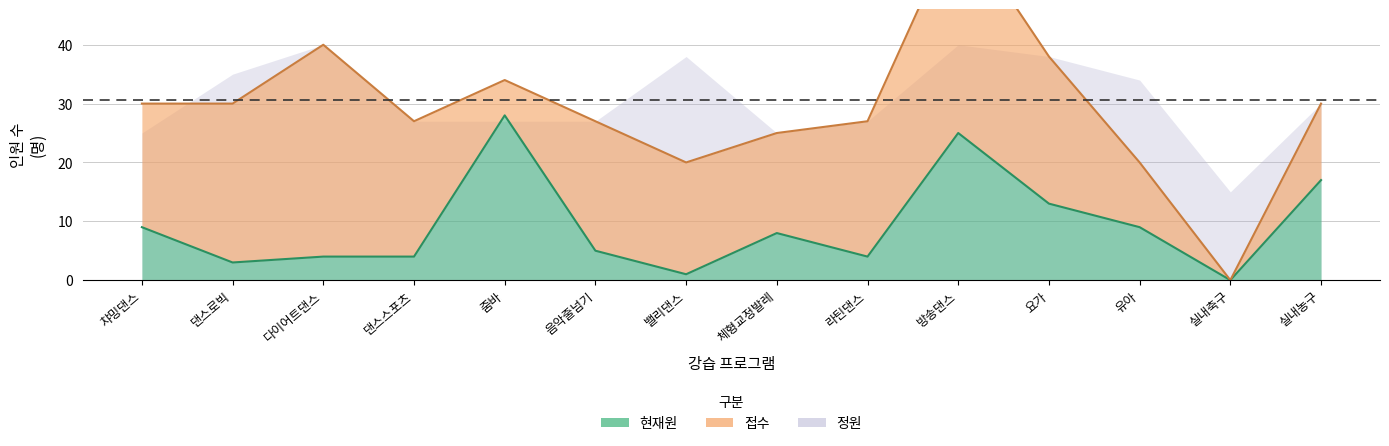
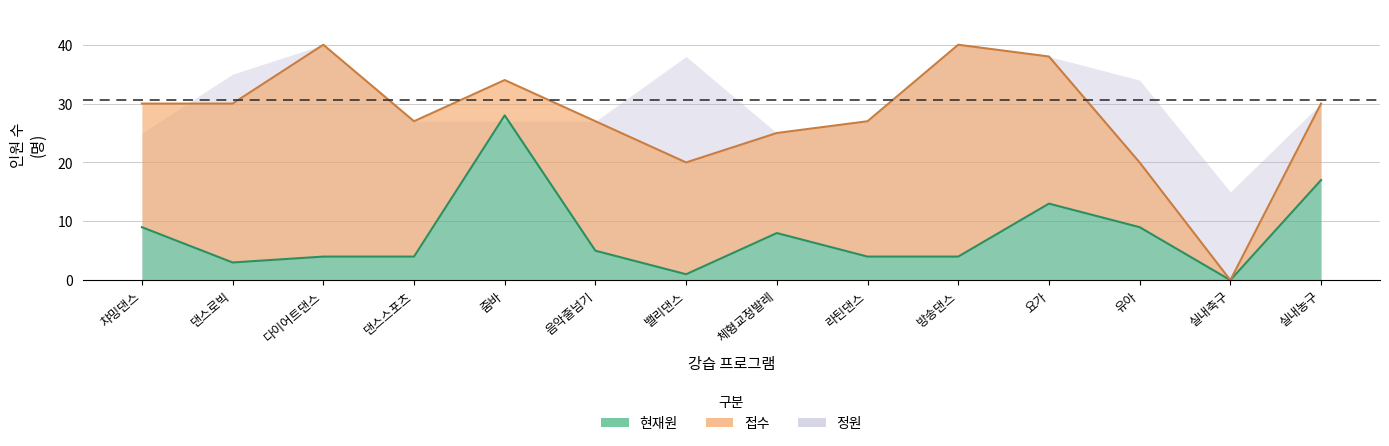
현재원, 방송댄스: 25 -> 4
